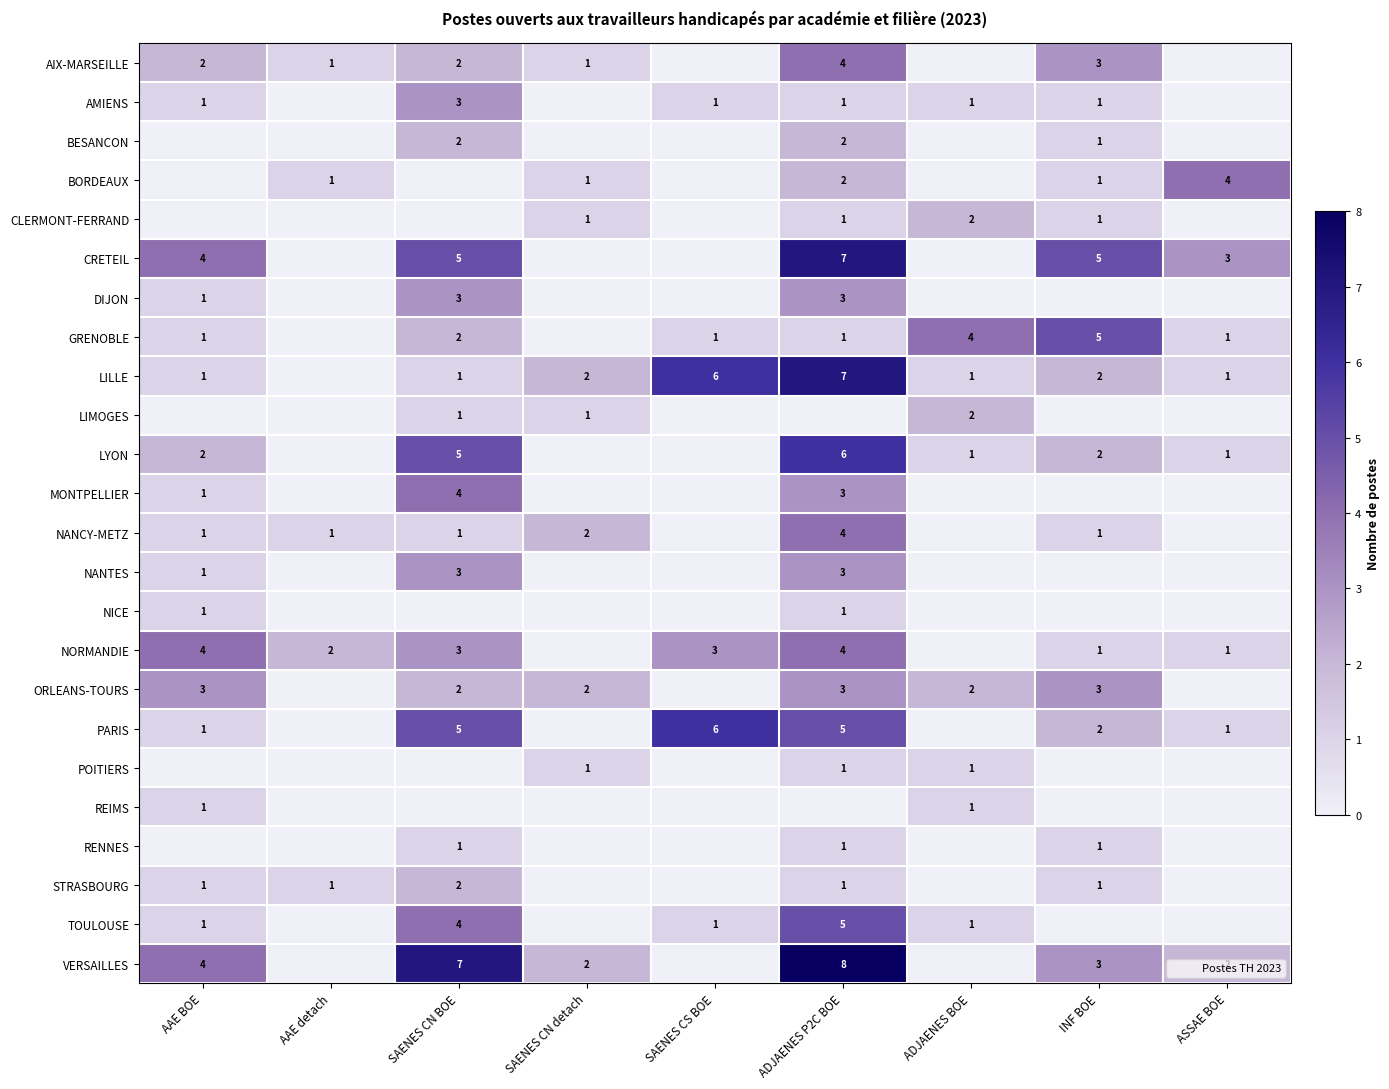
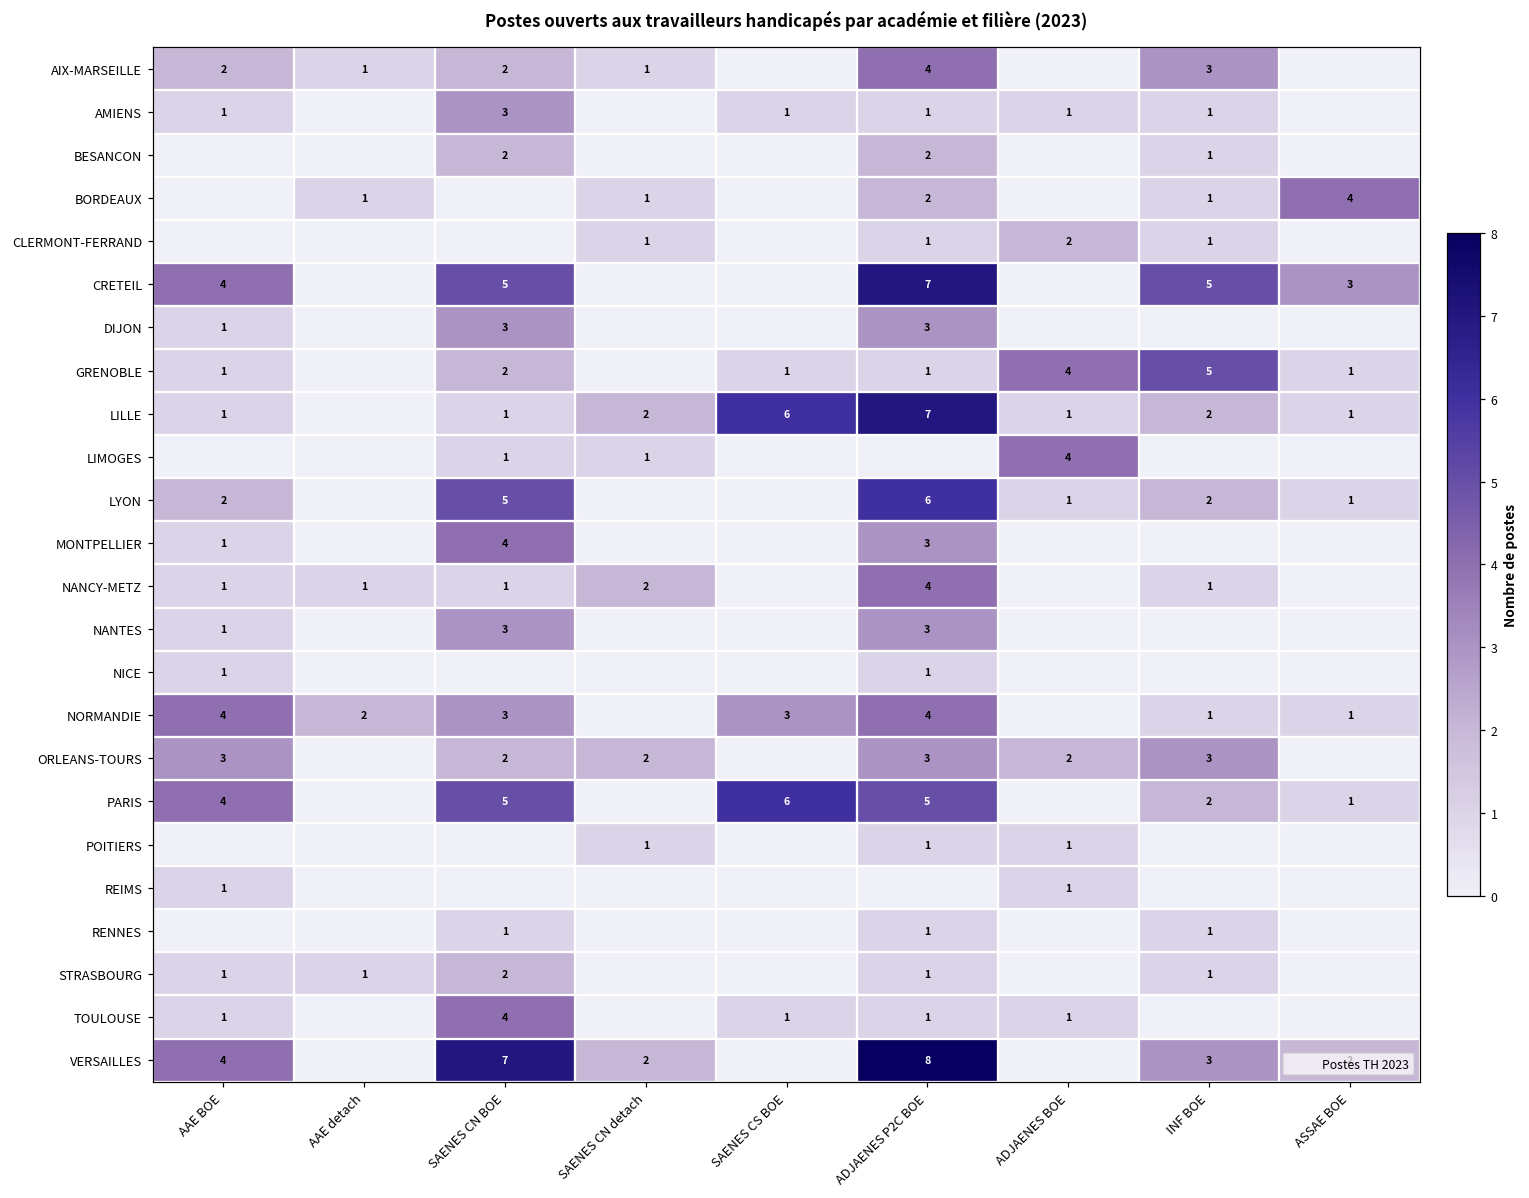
LIMOGES, ADJAENES BOE: 2 -> 4
PARIS, AAE BOE: 1 -> 4
TOULOUSE, ADJAENES P2C BOE: 5 -> 1
